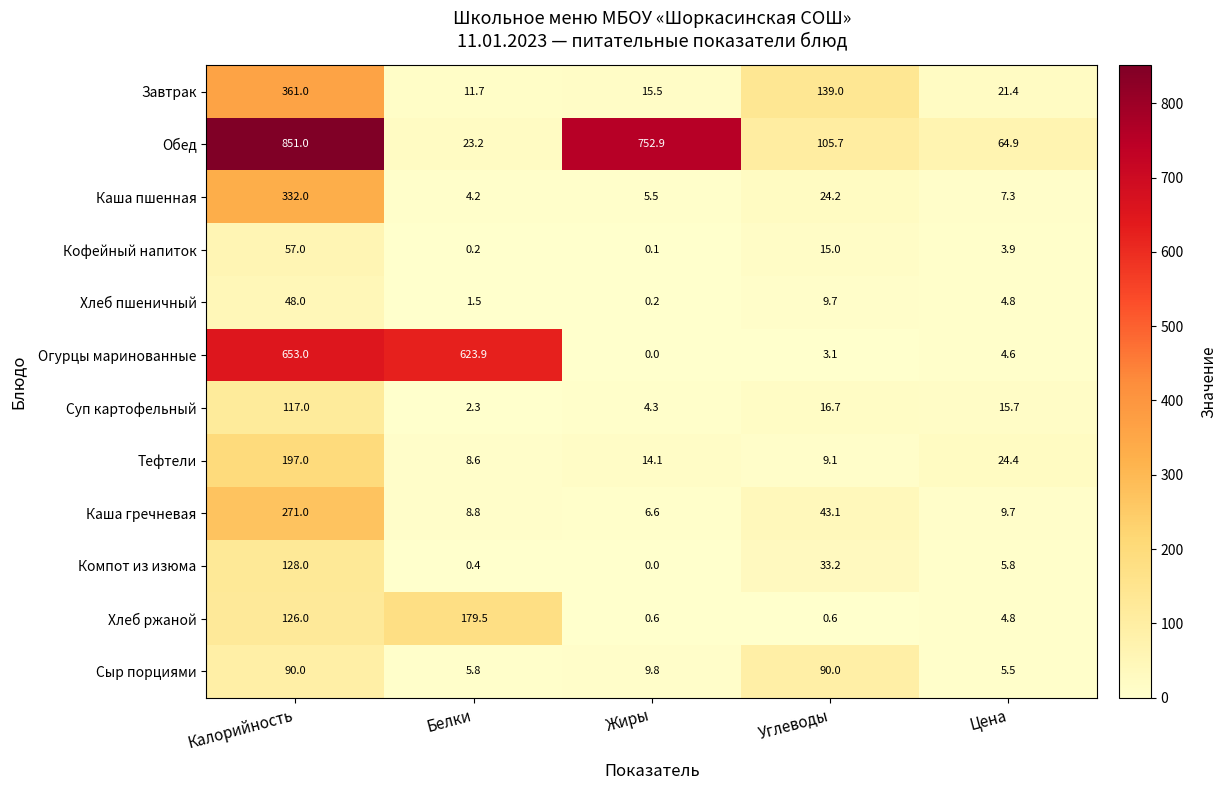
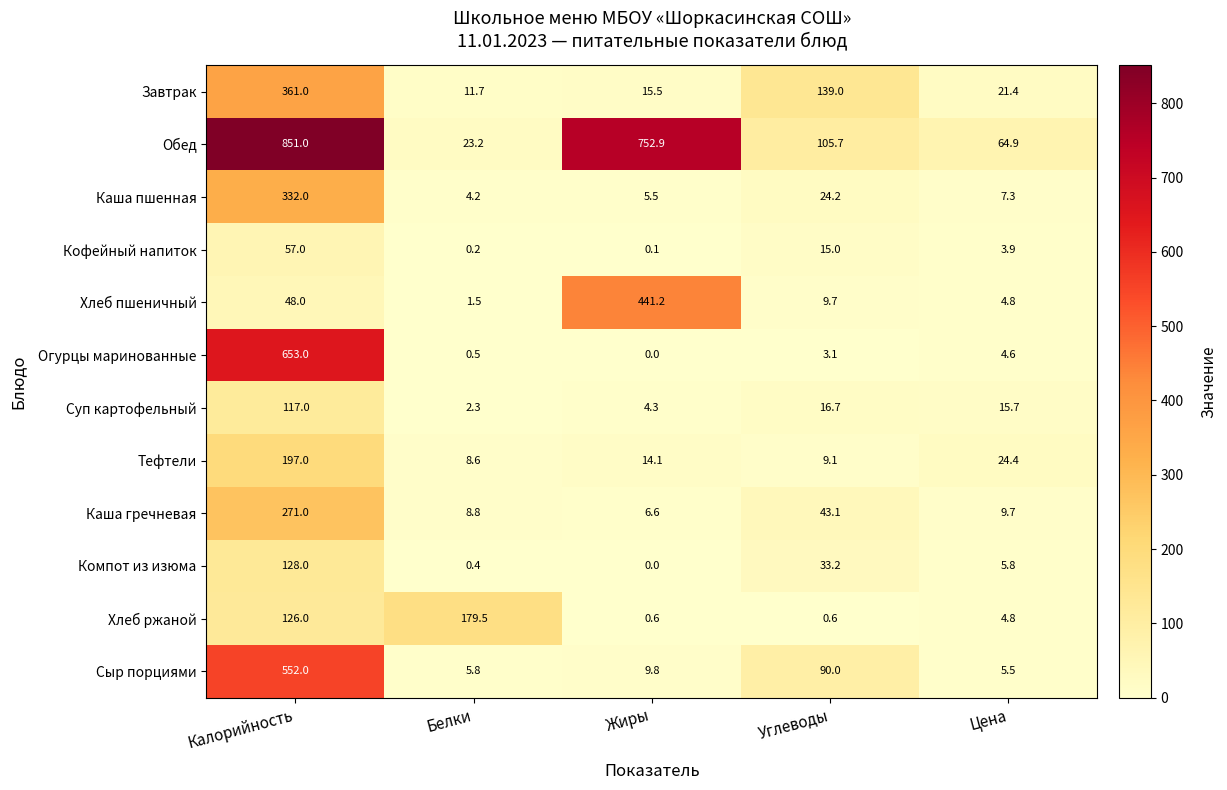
Хлеб пшеничный, Жиры: 0.2 -> 441.2
Огурцы маринованные, Белки: 623.9 -> 0.5
Сыр порциями, Калорийность: 90.0 -> 552.0
